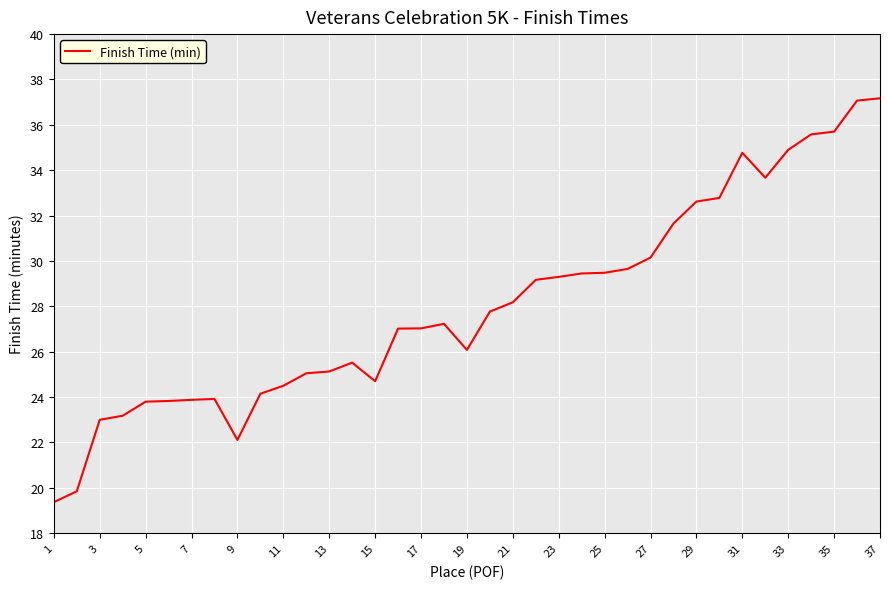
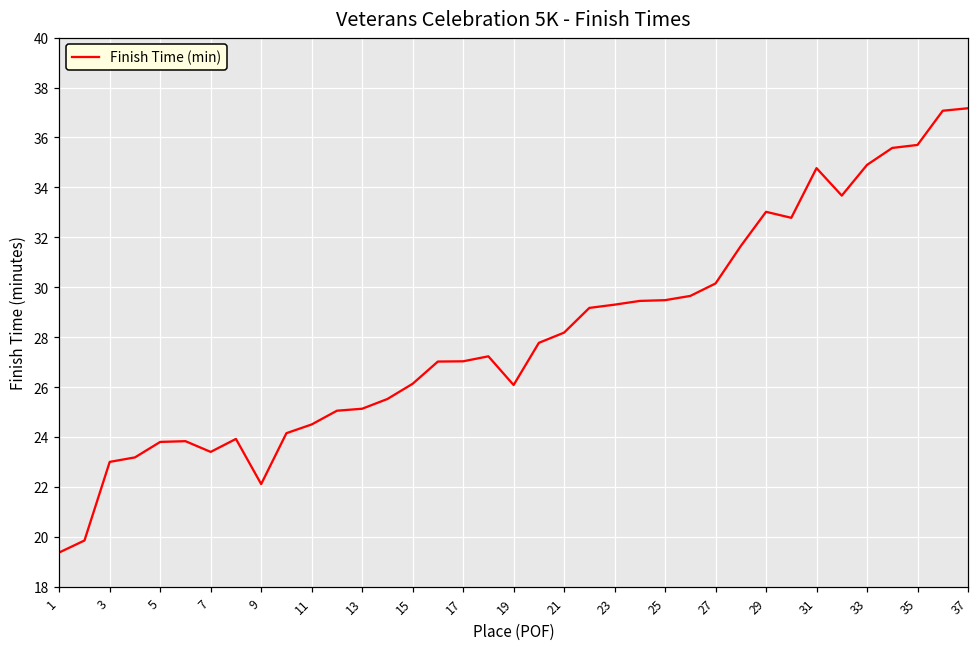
7: 23.9 -> 23.4
15: 24.7 -> 26.1
29: 32.6 -> 33.0
